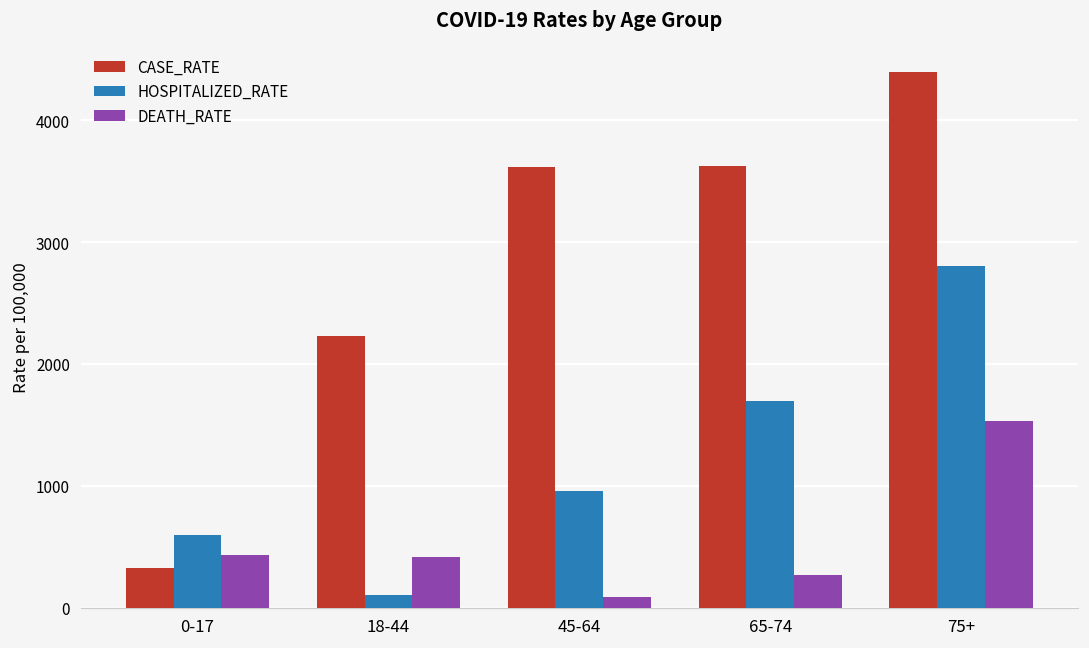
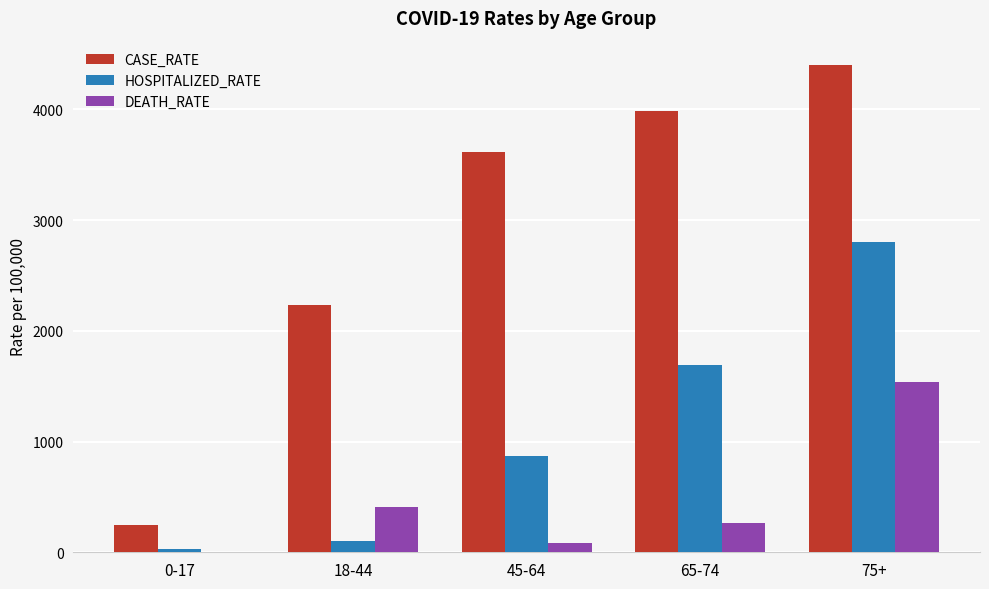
CASE_RATE, 0-17: 330 -> 240
HOSPITALIZED_RATE, 0-17: 600 -> 30
DEATH_RATE, 0-17: 430 -> 0
HOSPITALIZED_RATE, 45-64: 950 -> 870
CASE_RATE, 65-74: 3620 -> 3990
